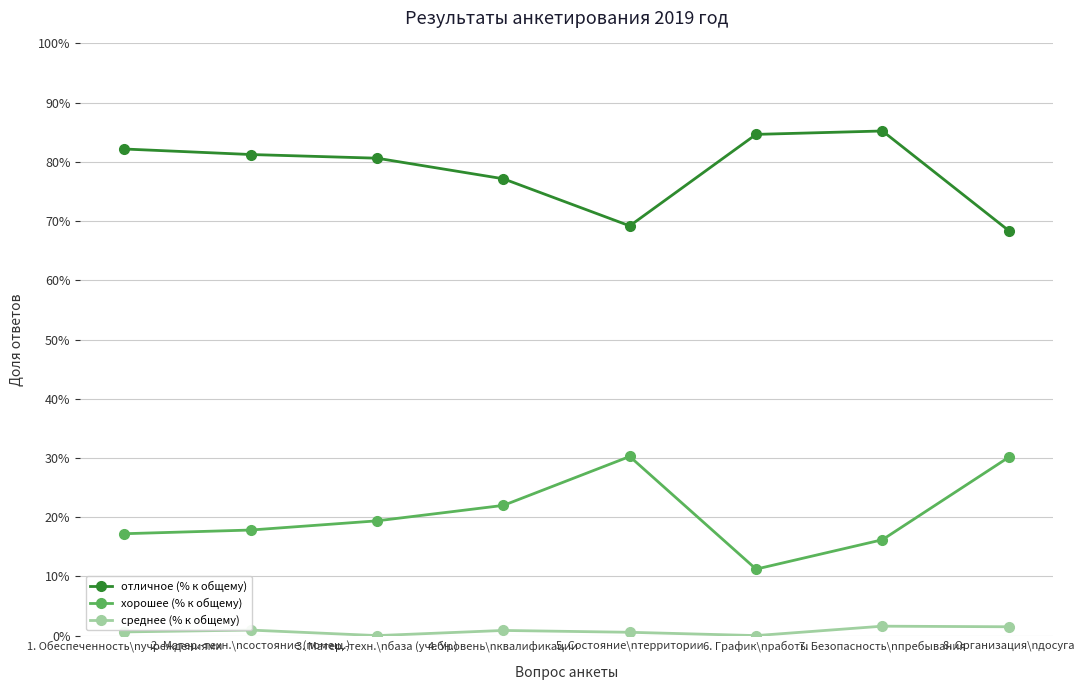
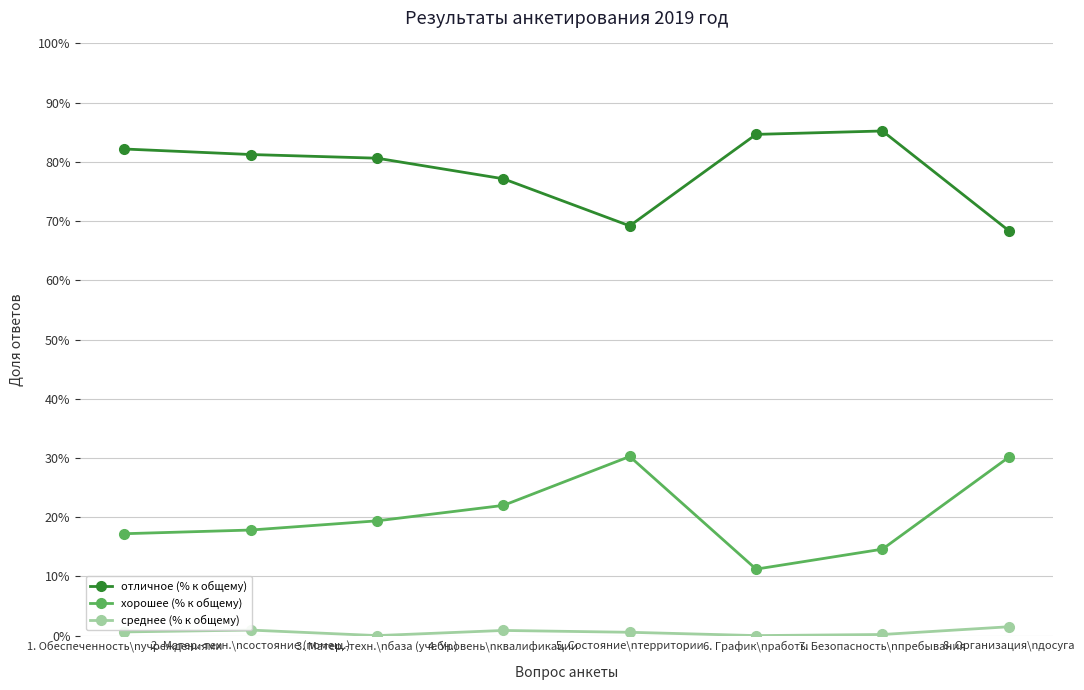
хорошее (% к общему), 7. Безопасность\nпребывания: 16% -> 15%
среднее (% к общему), 7. Безопасность\nпребывания: 2% -> 0%
